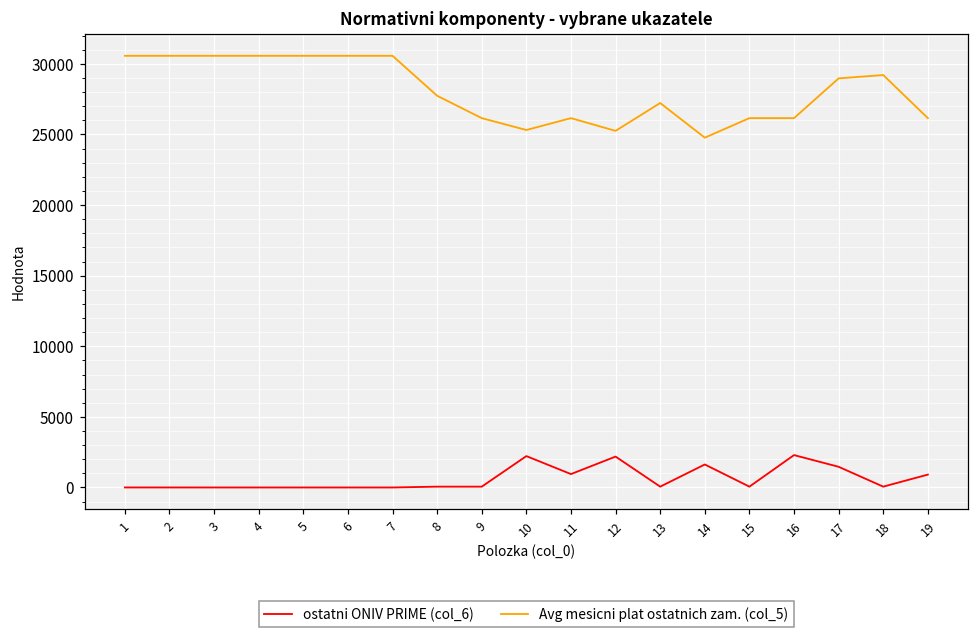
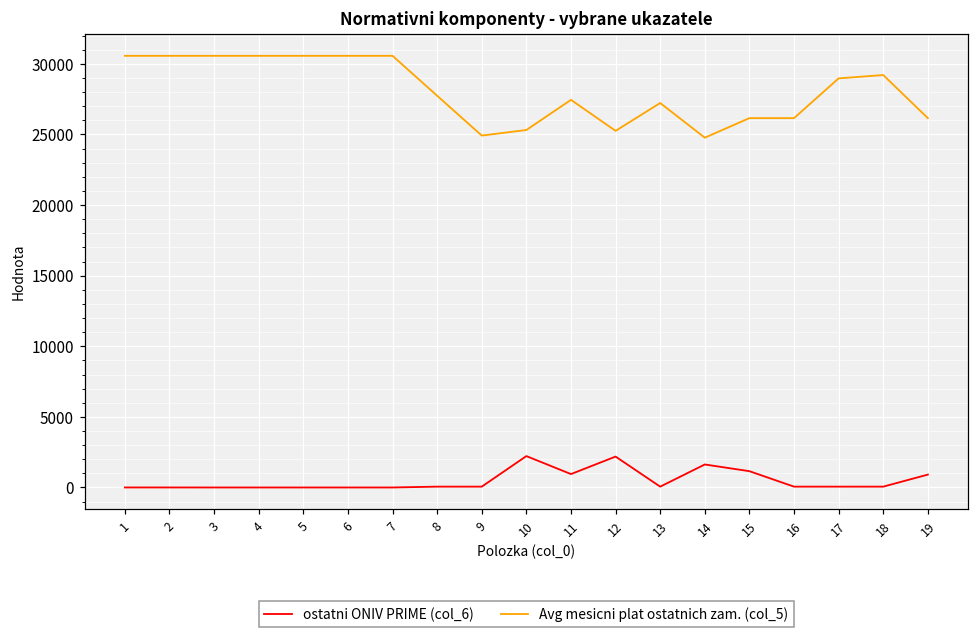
Avg mesicni plat ostatnich zam. (col_5), 9: 26200 -> 24900
Avg mesicni plat ostatnich zam. (col_5), 11: 26200 -> 27500
ostatni ONIV PRIME (col_6), 15: 100 -> 1200
ostatni ONIV PRIME (col_6), 16: 2300 -> 100
ostatni ONIV PRIME (col_6), 17: 1500 -> 100
